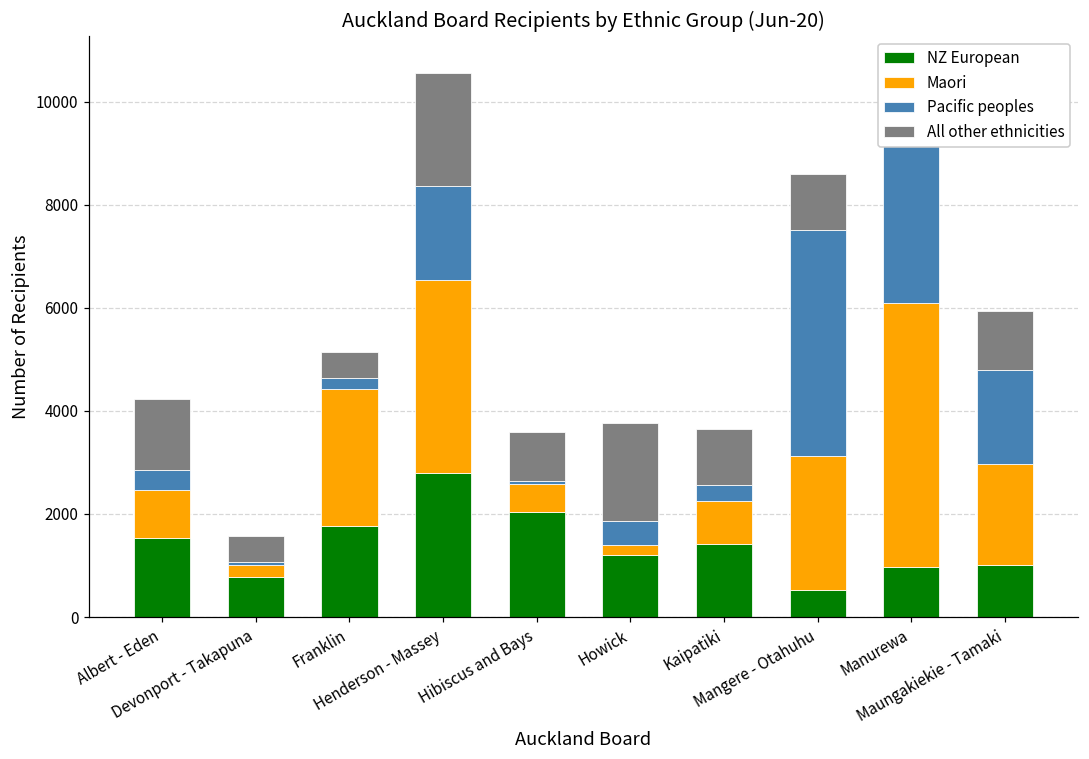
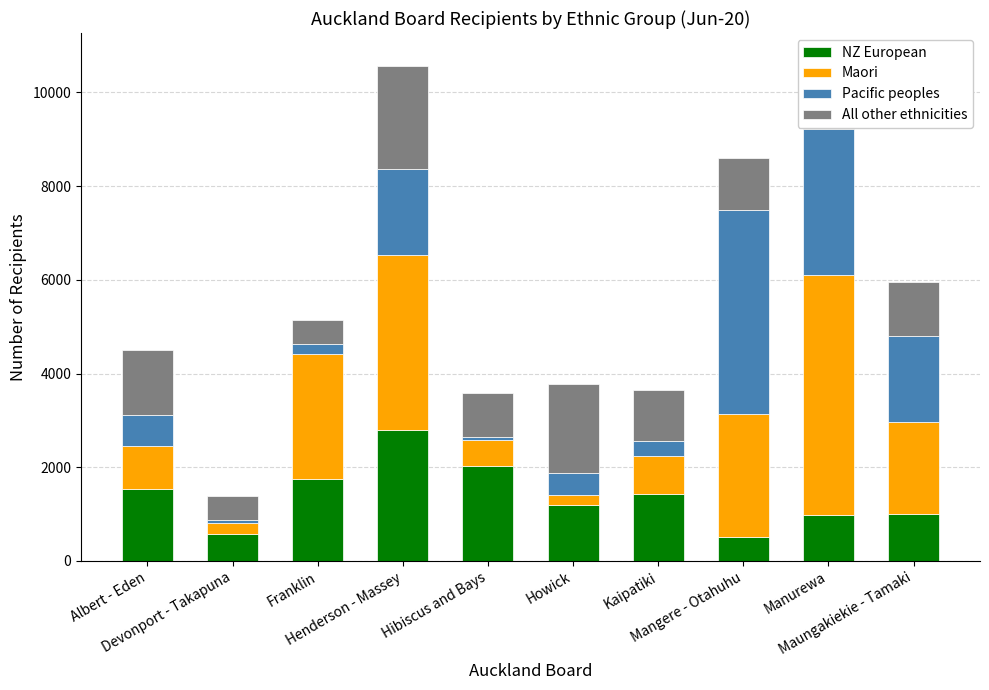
Pacific peoples, Albert - Eden: 400 -> 700
NZ European, Devonport - Takapuna: 800 -> 600
